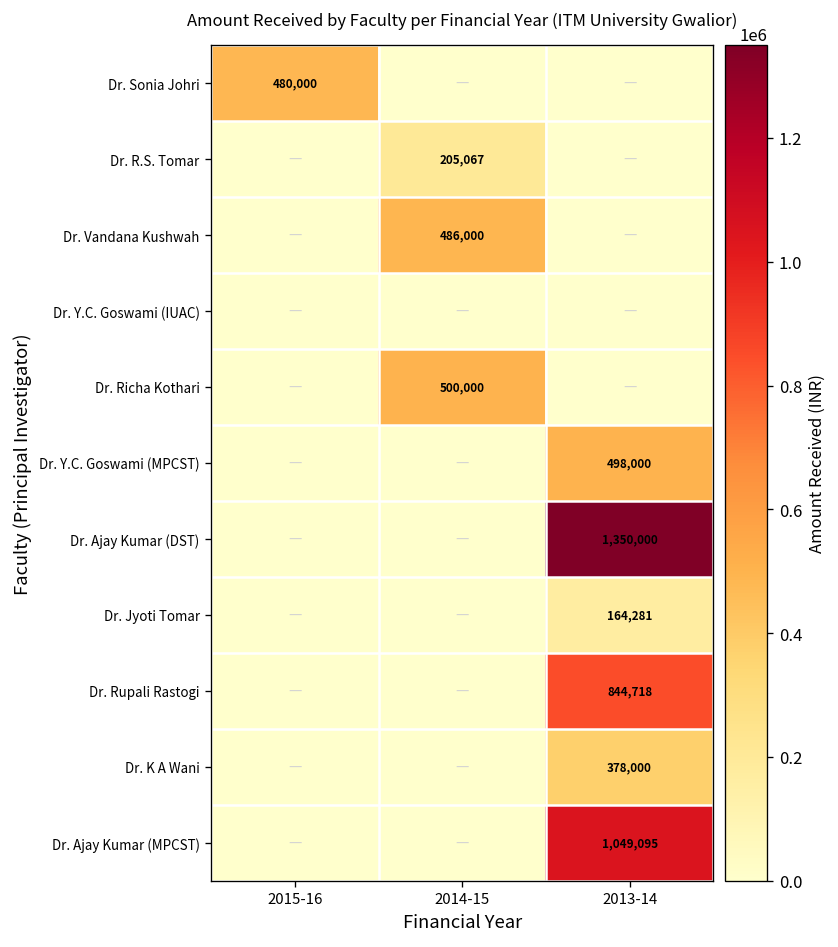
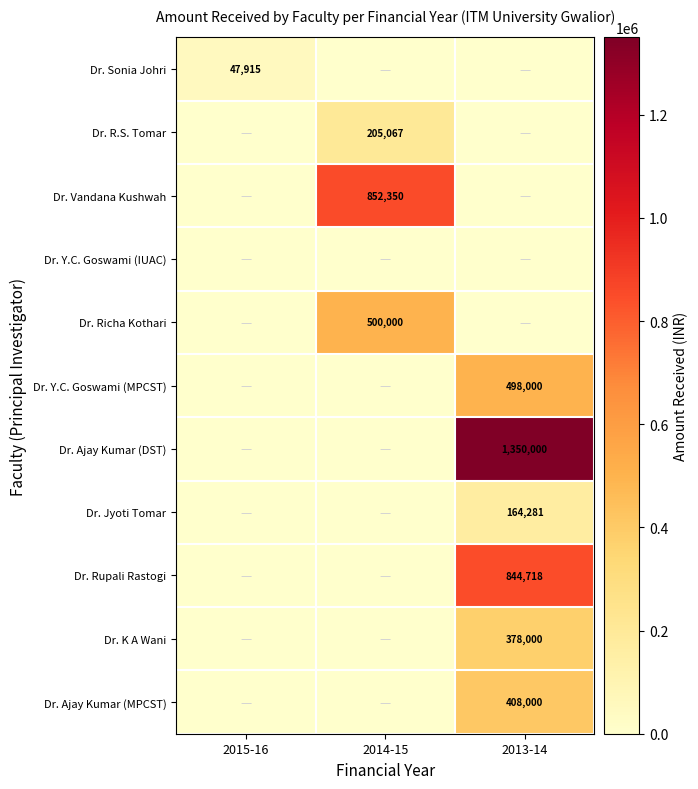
Dr. Sonia Johri, 2015-16: 480,000 -> 47,915
Dr. Vandana Kushwah, 2014-15: 486,000 -> 852,350
Dr. Ajay Kumar (MPCST), 2013-14: 1,049,095 -> 408,000
